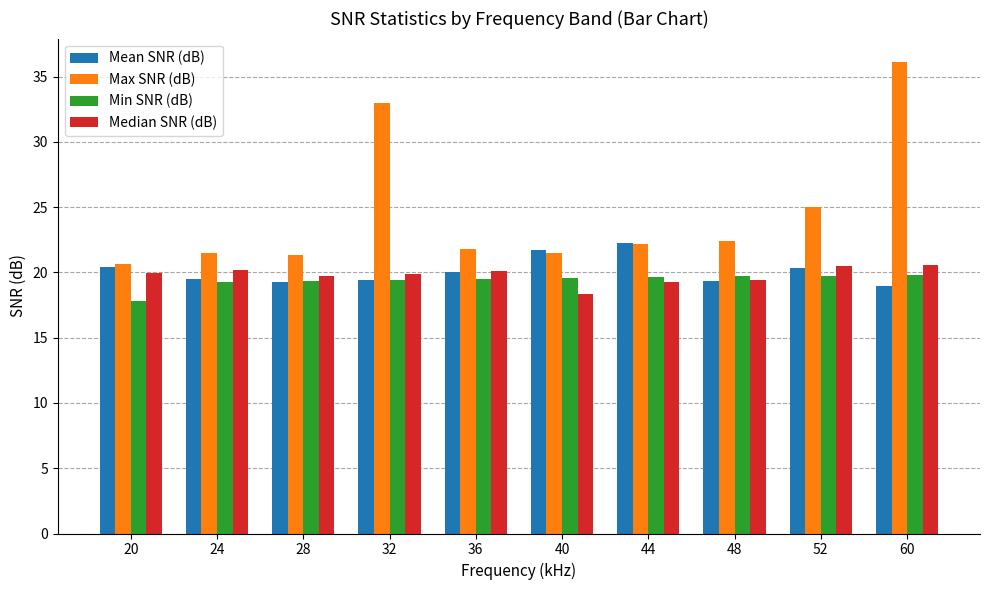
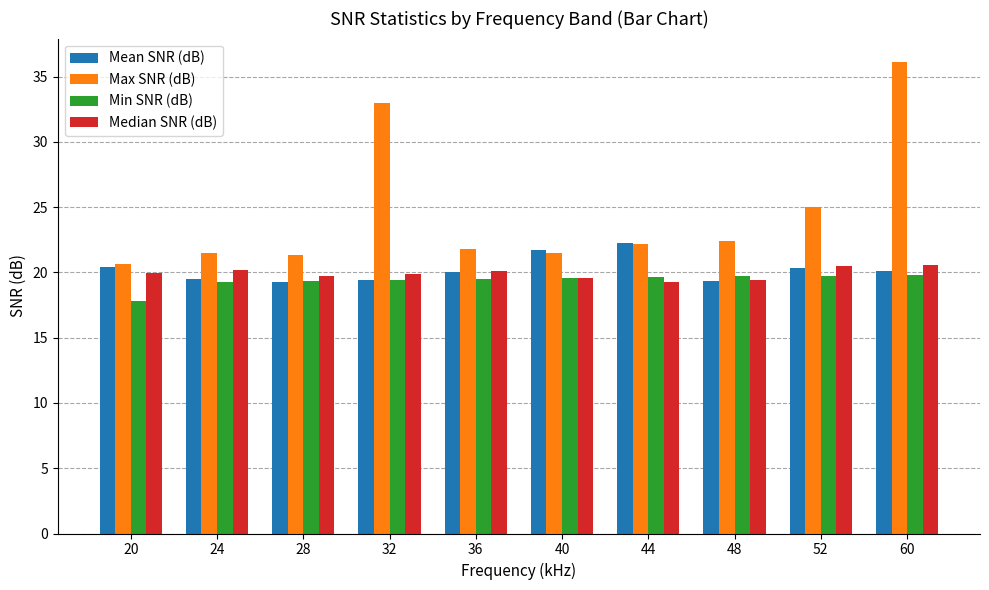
Median SNR (dB), 40: 18.4 -> 19.6
Mean SNR (dB), 60: 19.0 -> 20.2
